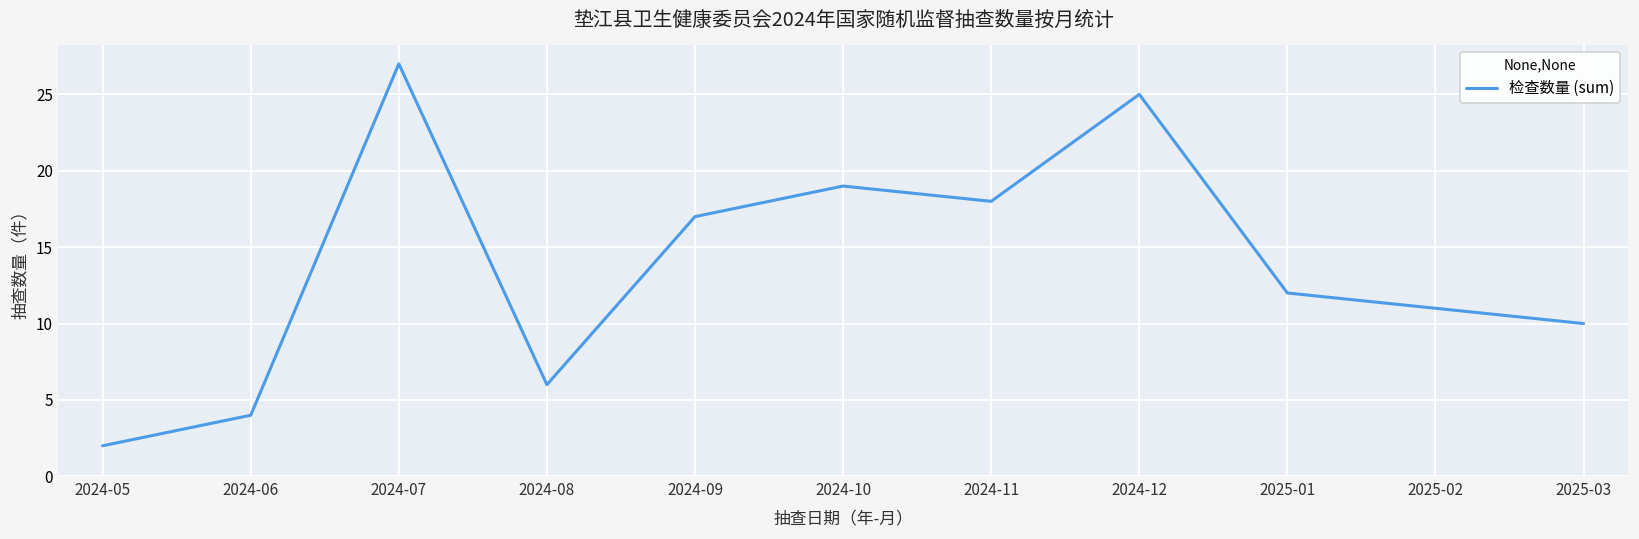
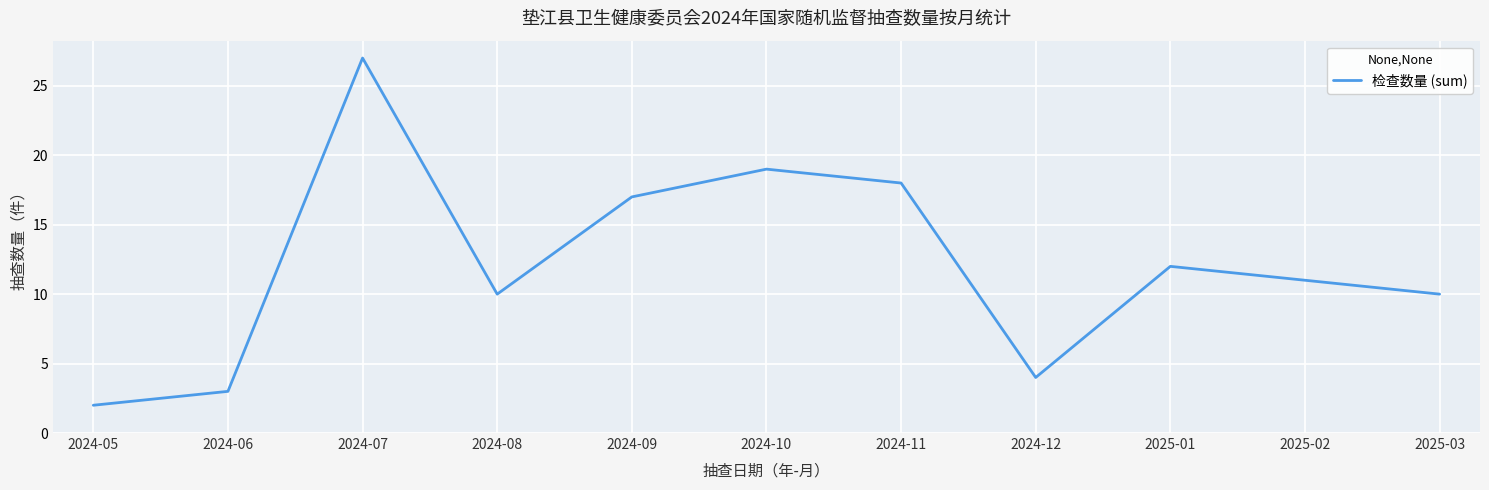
2024-06: 4 -> 3
2024-08: 6 -> 10
2024-12: 25 -> 4
